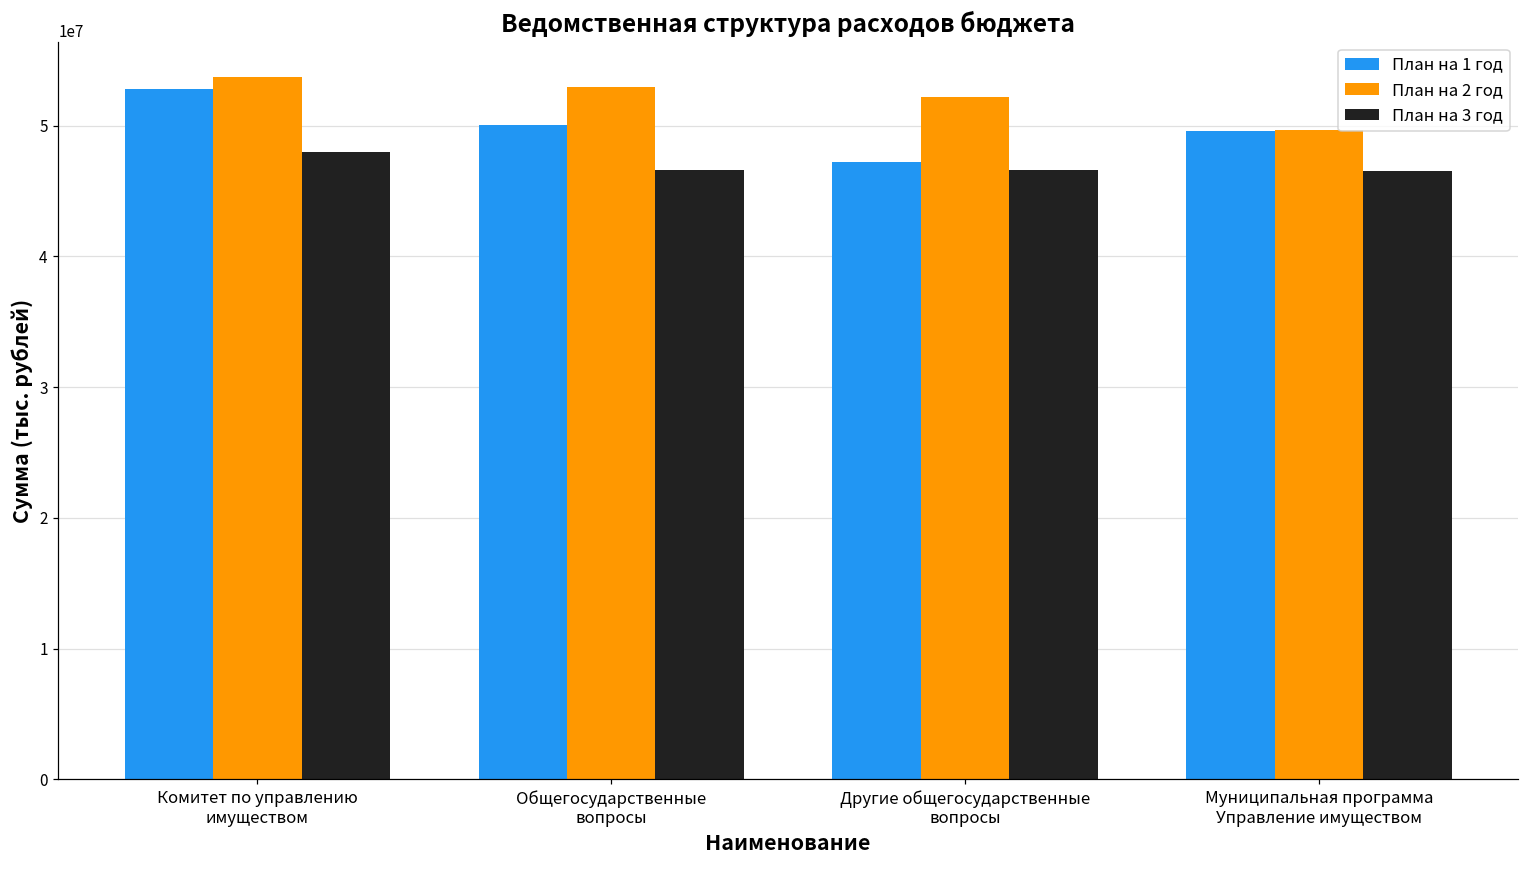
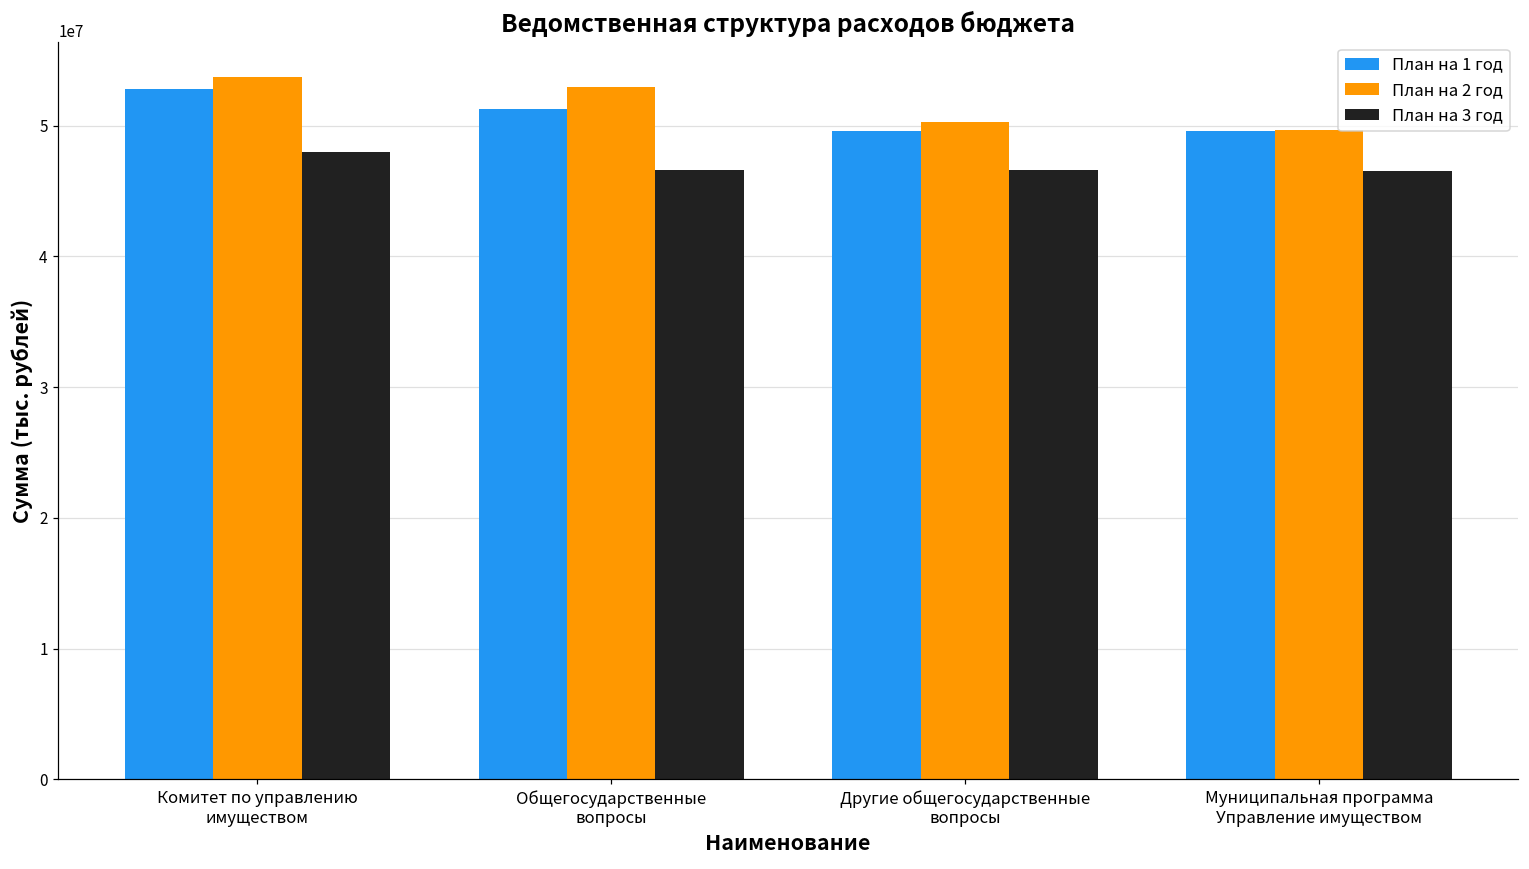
План на 1 год, Общегосударственные вопросы: 50100000 -> 51300000
План на 1 год, Другие общегосударственные вопросы: 47300000 -> 49600000
План на 2 год, Другие общегосударственные вопросы: 52200000 -> 50300000
